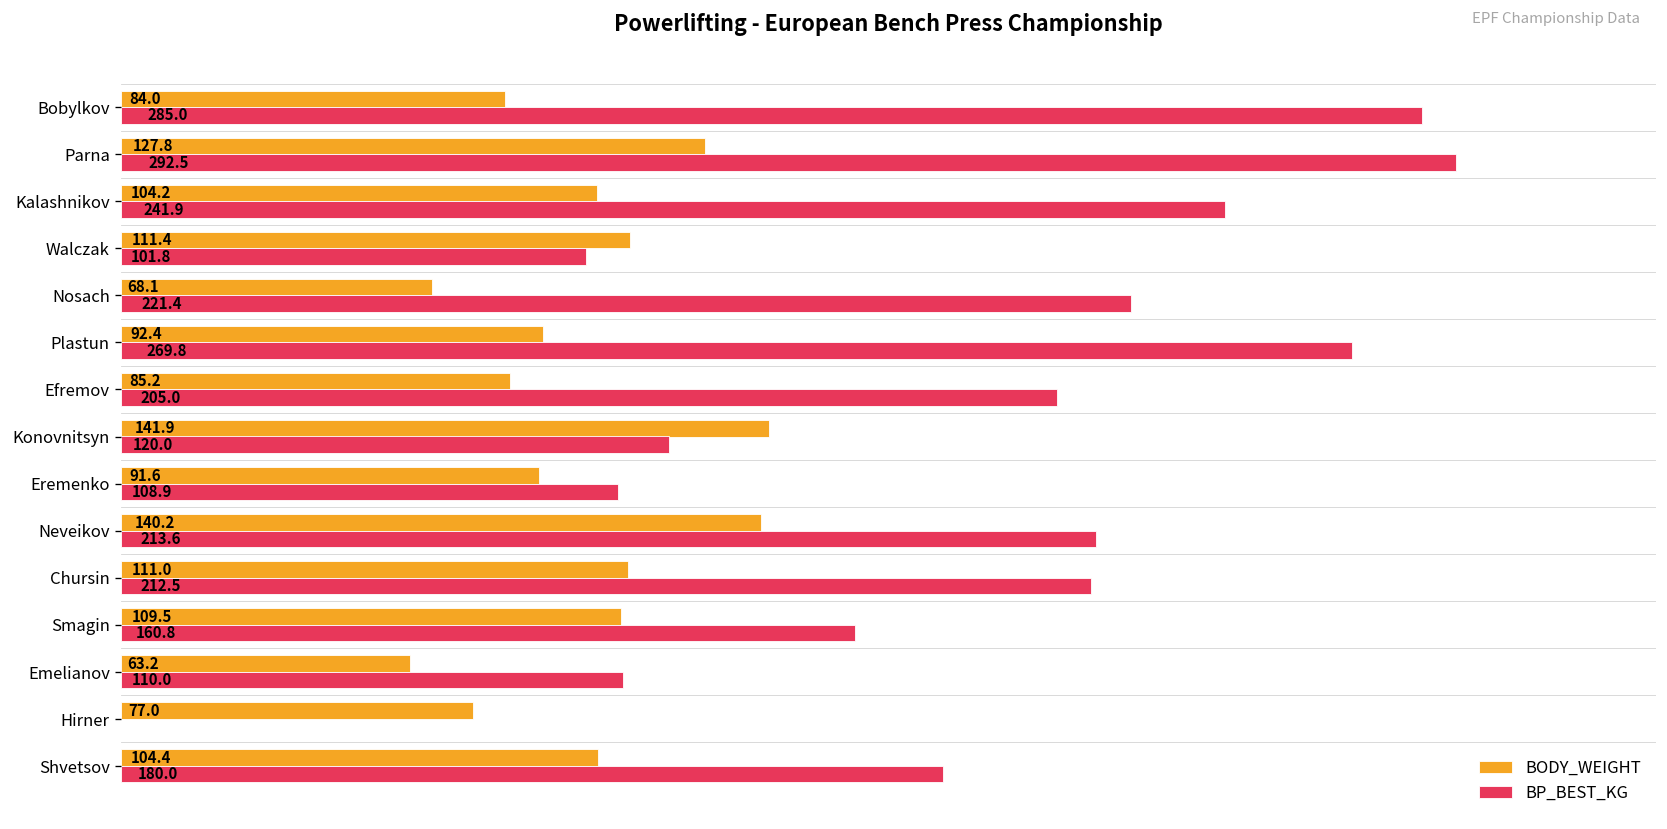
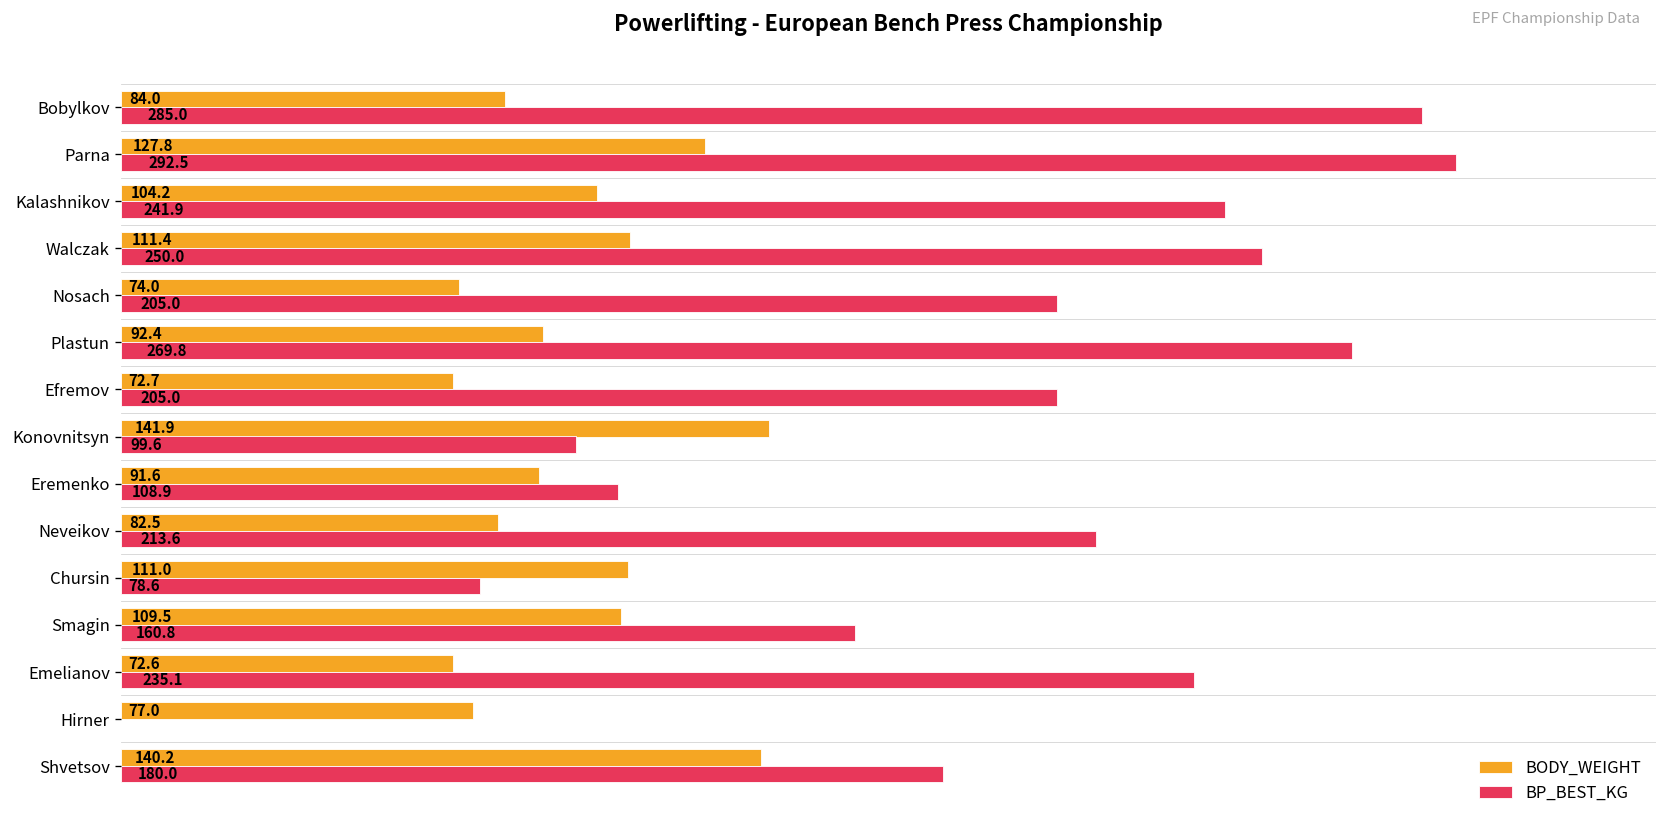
BP_BEST_KG, Walczak: 101.8 -> 250.0
BODY_WEIGHT, Nosach: 68.1 -> 74.0
BP_BEST_KG, Nosach: 221.4 -> 205.0
BODY_WEIGHT, Efremov: 85.2 -> 72.7
BP_BEST_KG, Konovnitsyn: 120.0 -> 99.6
BODY_WEIGHT, Neveikov: 140.2 -> 82.5
BP_BEST_KG, Chursin: 212.5 -> 78.6
BODY_WEIGHT, Emelianov: 63.2 -> 72.6
BP_BEST_KG, Emelianov: 110.0 -> 235.1
BODY_WEIGHT, Shvetsov: 104.4 -> 140.2
